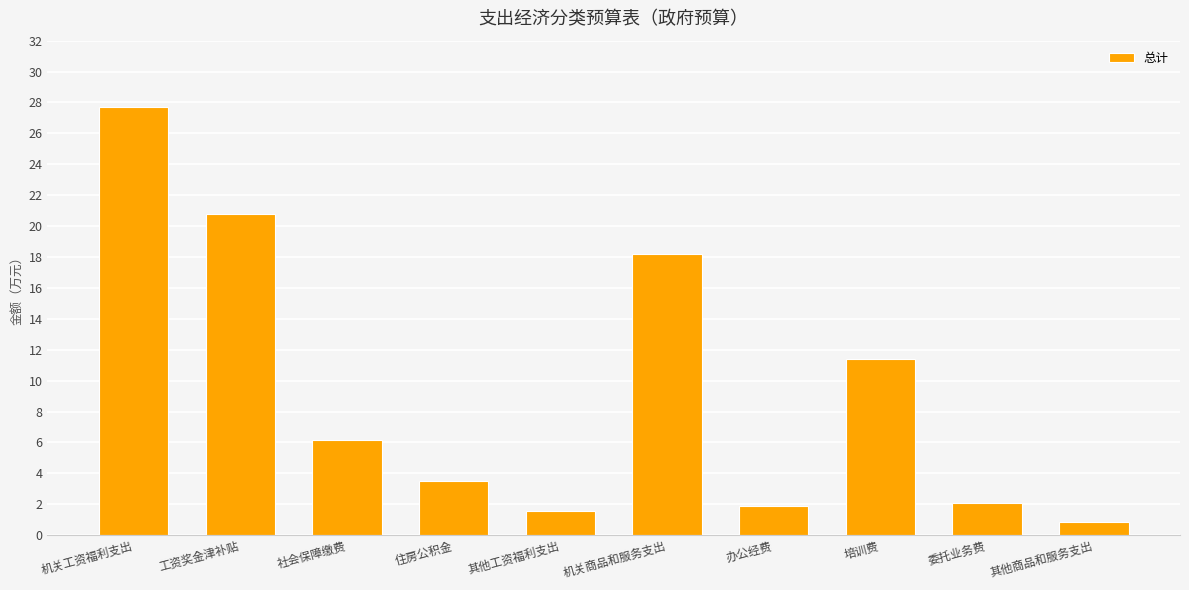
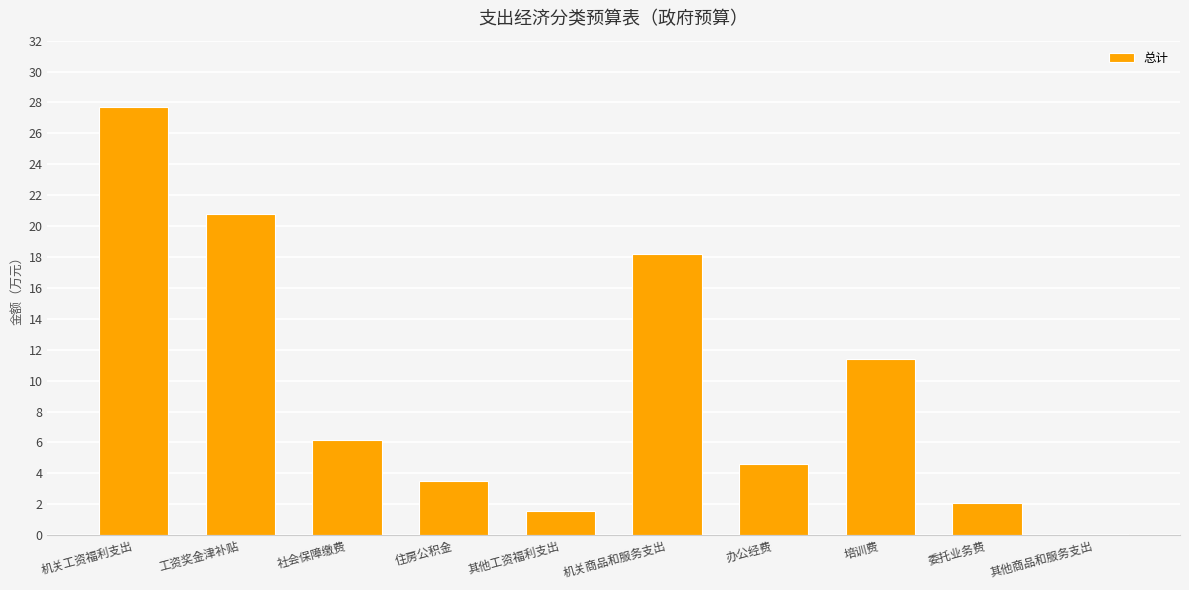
办公经费: 1.9 -> 4.6
其他商品和服务支出: 0.8 -> 0.1
